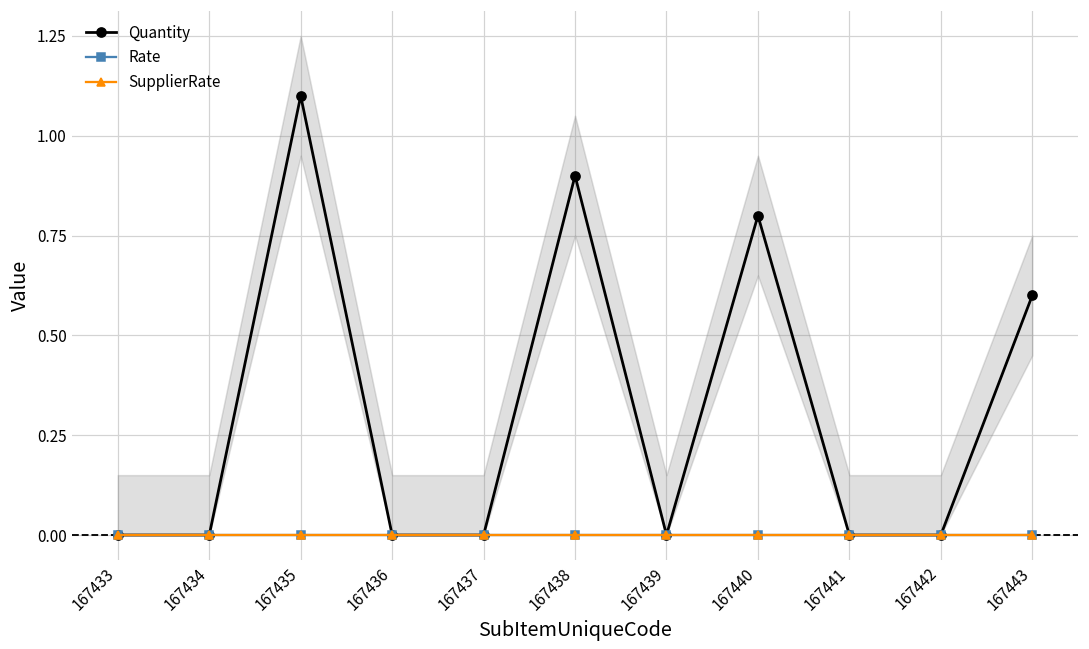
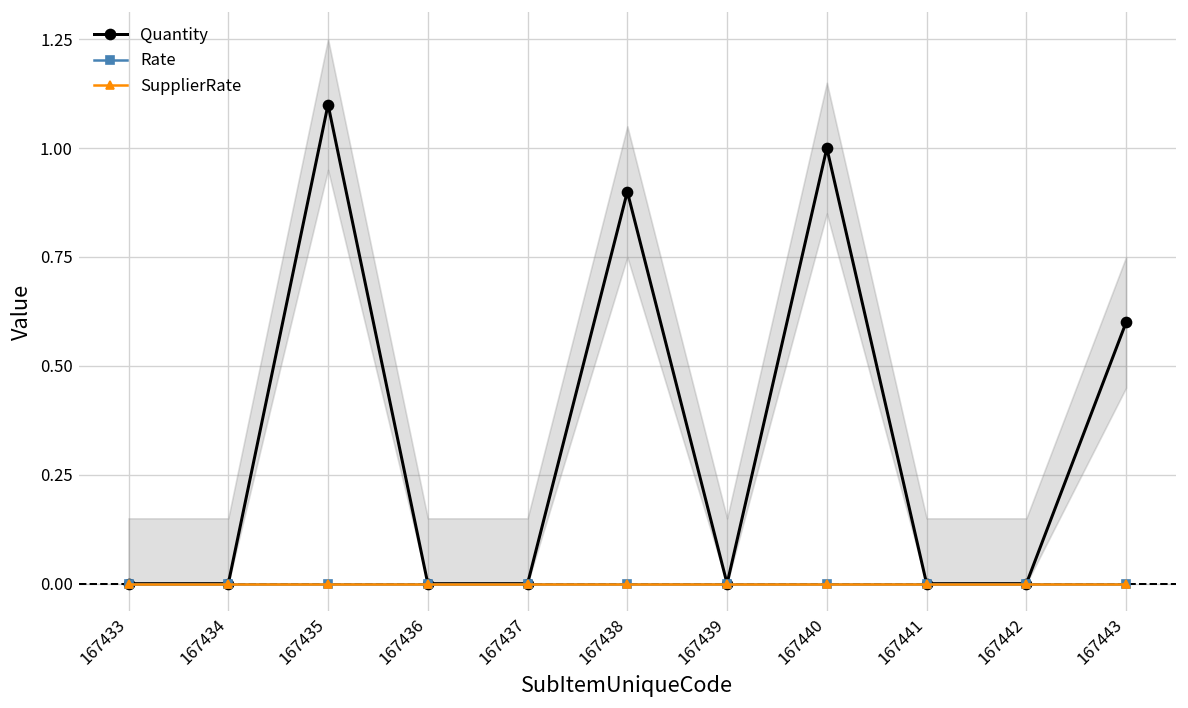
Quantity, 167440: 0.8 -> 1.0
